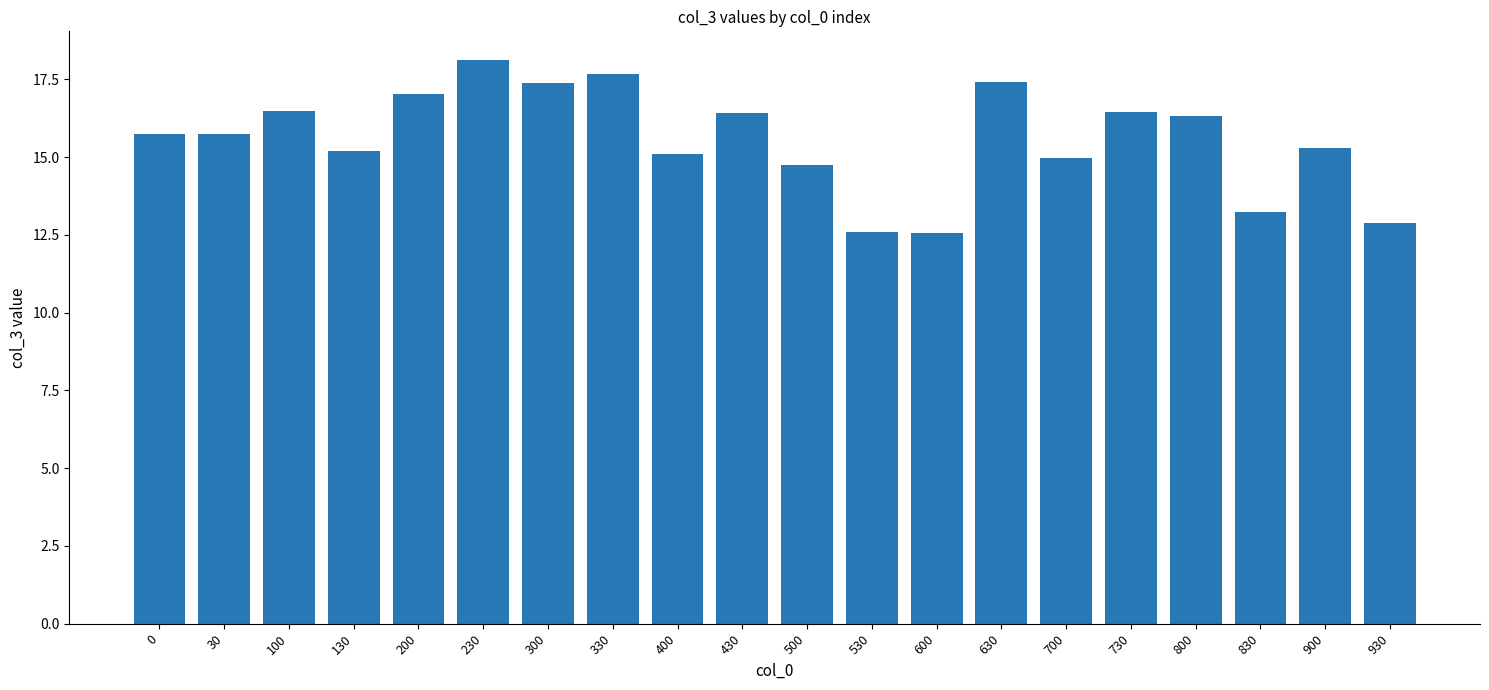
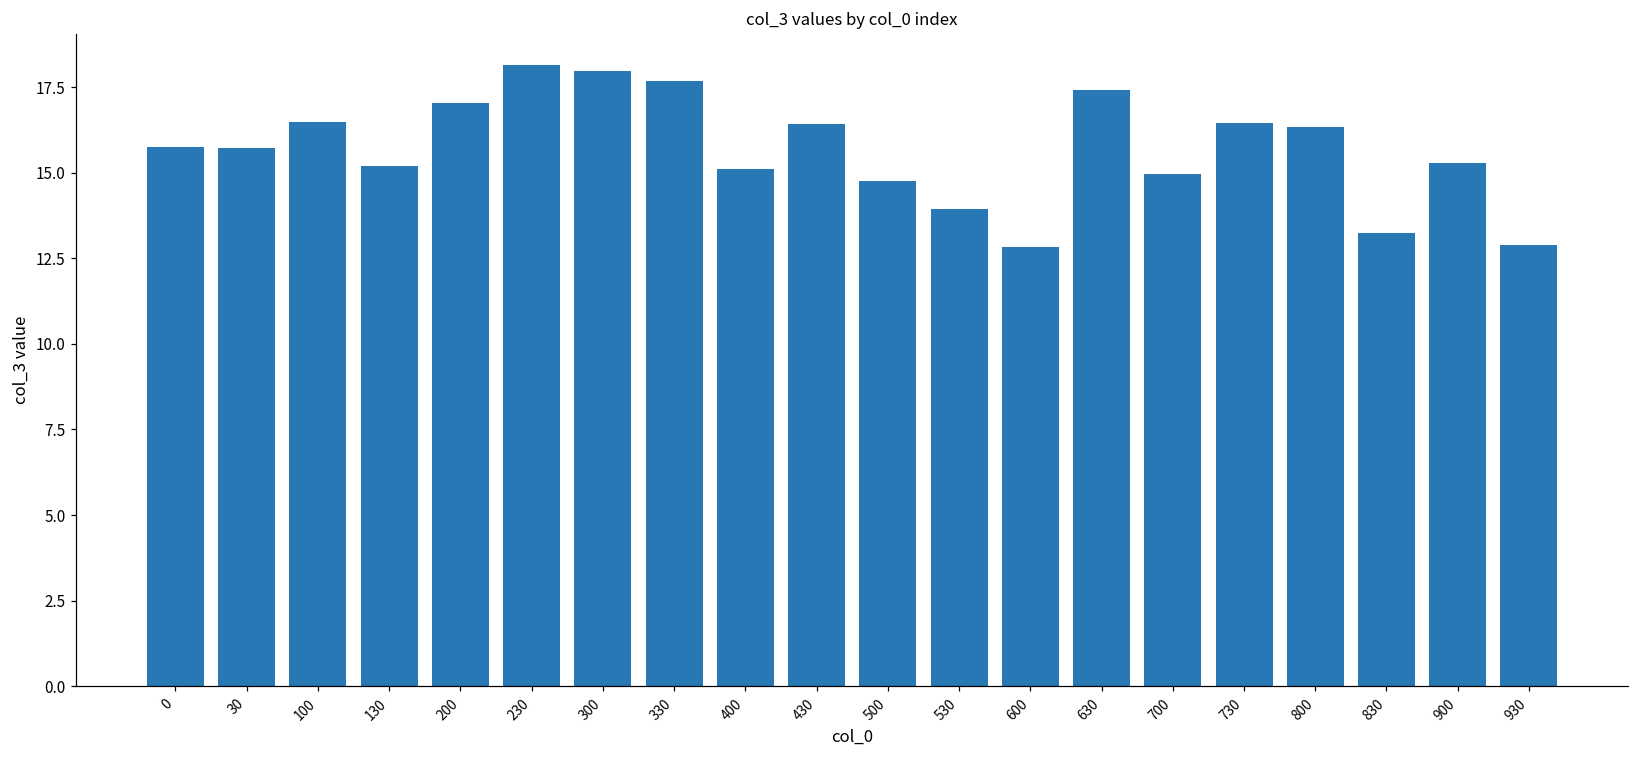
300: 17.4 -> 18.0
530: 12.6 -> 13.9
600: 12.6 -> 12.8
